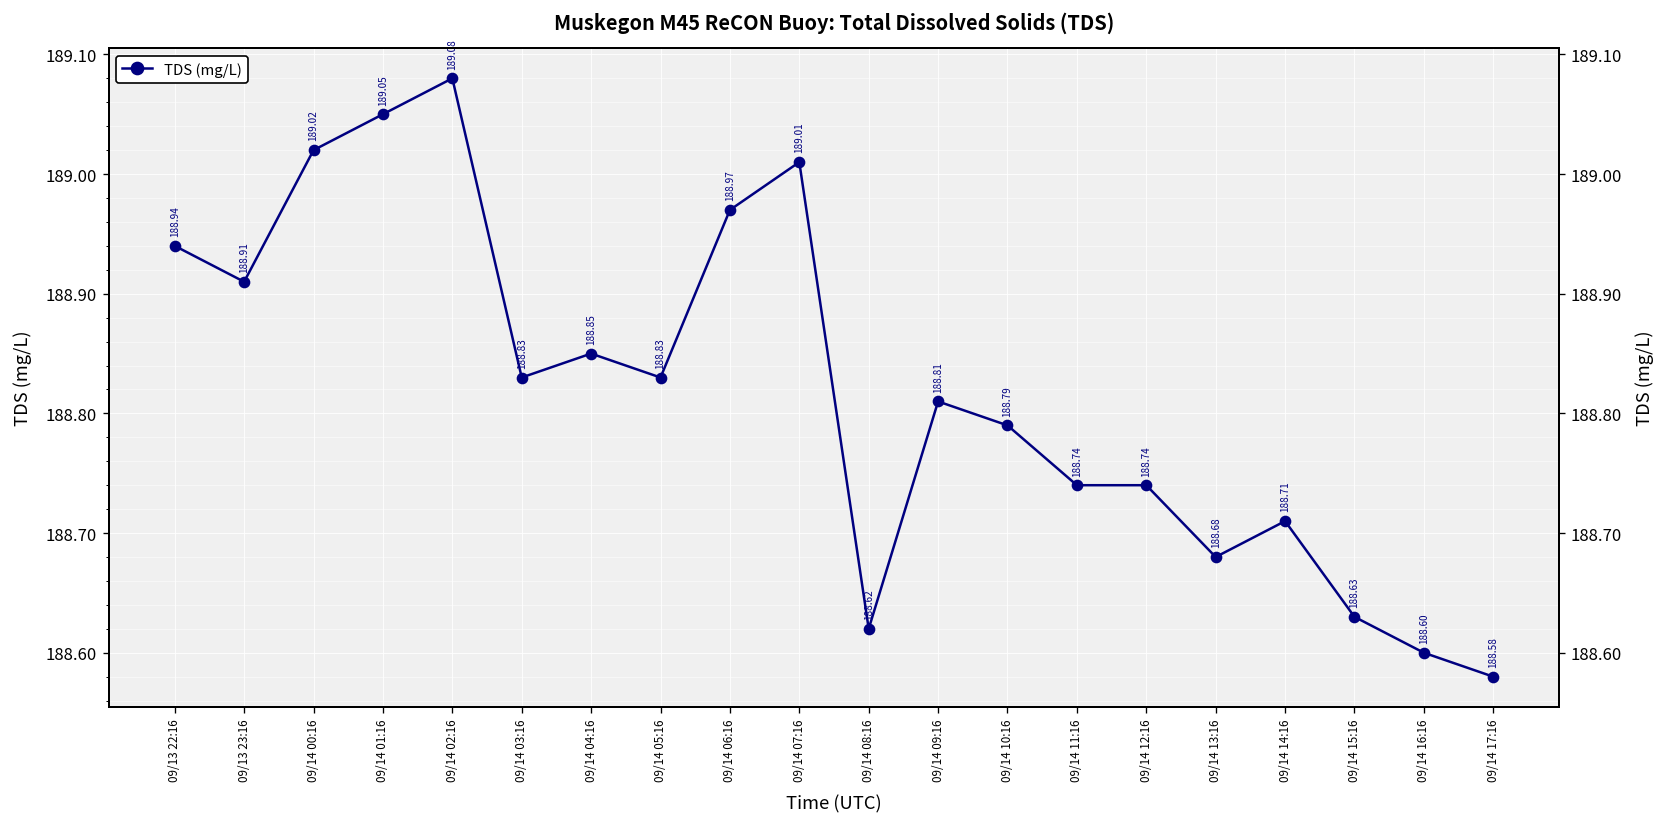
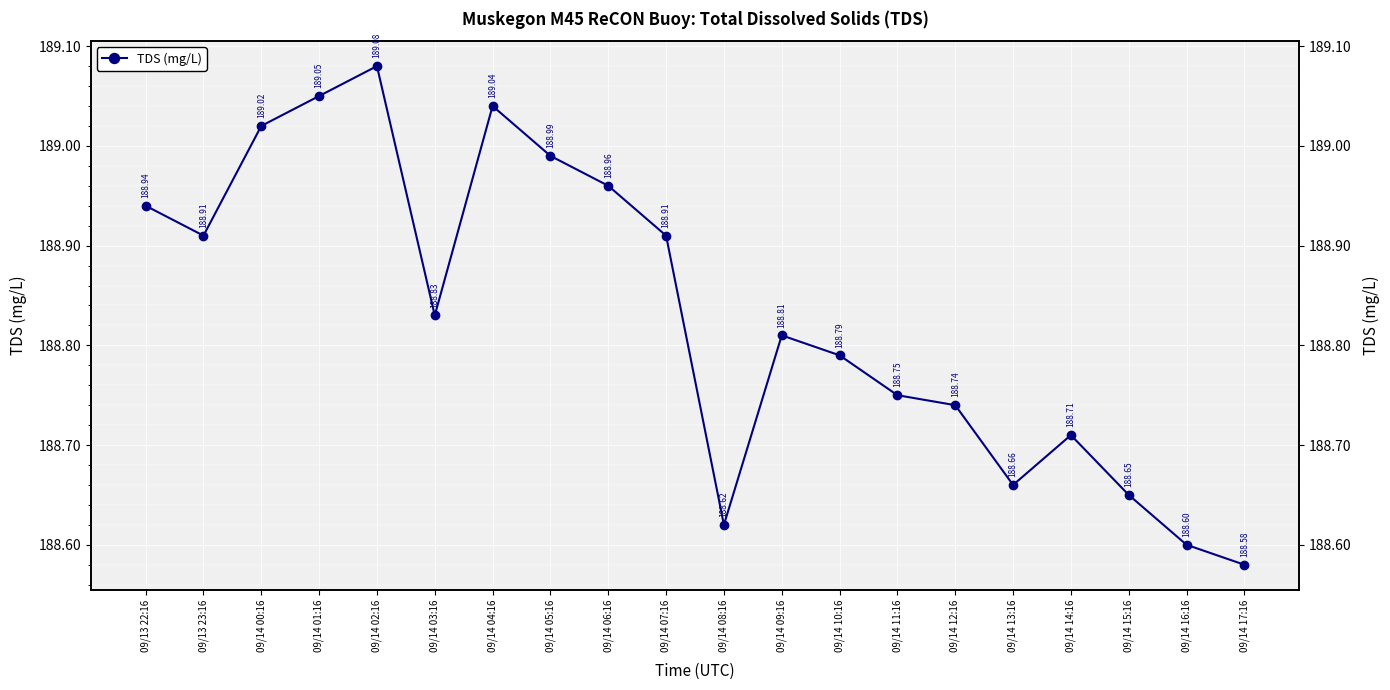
09/14 04:16: 188.85 -> 189.04
09/14 05:16: 188.83 -> 188.99
09/14 06:16: 188.97 -> 188.96
09/14 07:16: 189.01 -> 188.91
09/14 11:16: 188.74 -> 188.75
09/14 13:16: 188.68 -> 188.66
09/14 15:16: 188.63 -> 188.65
